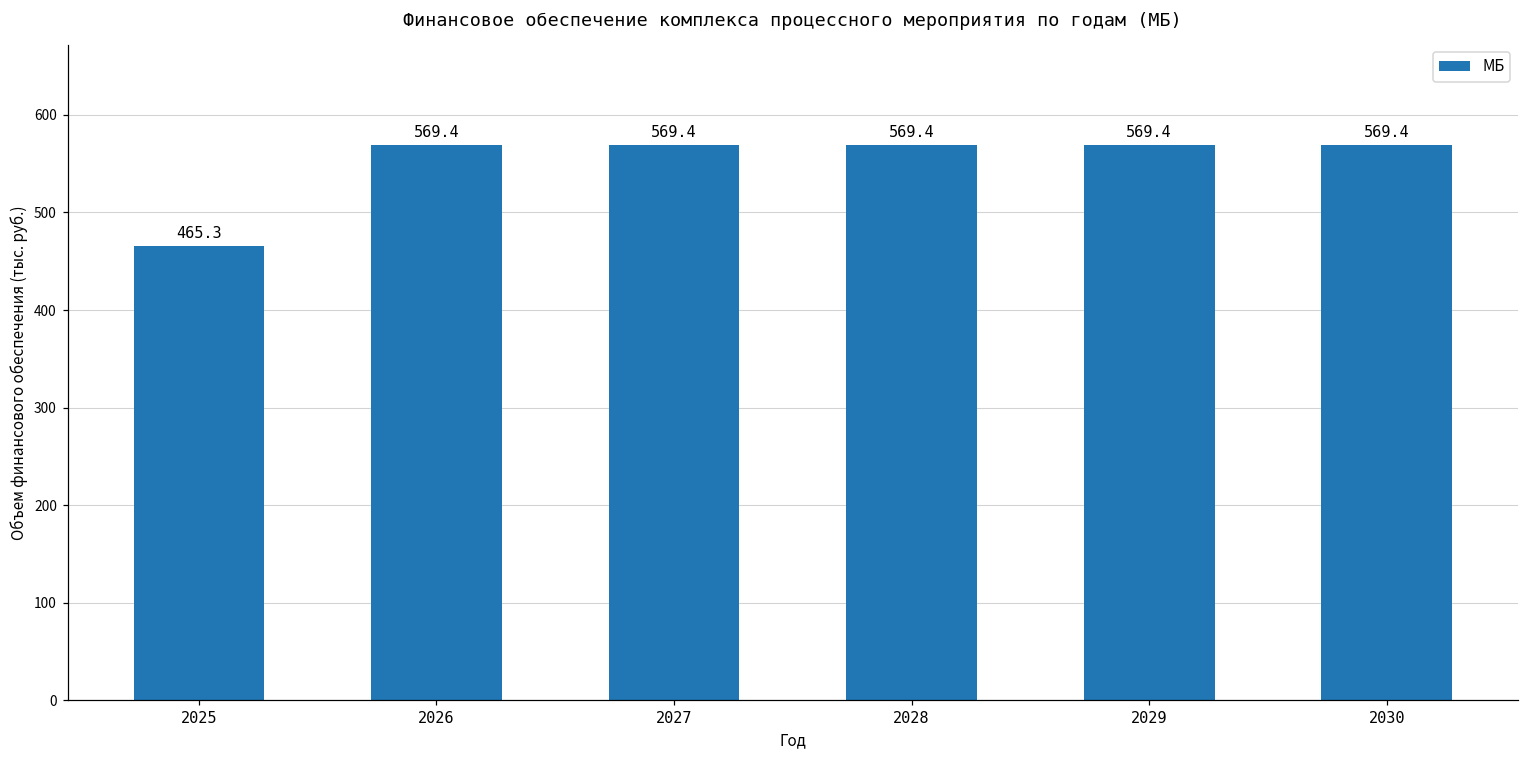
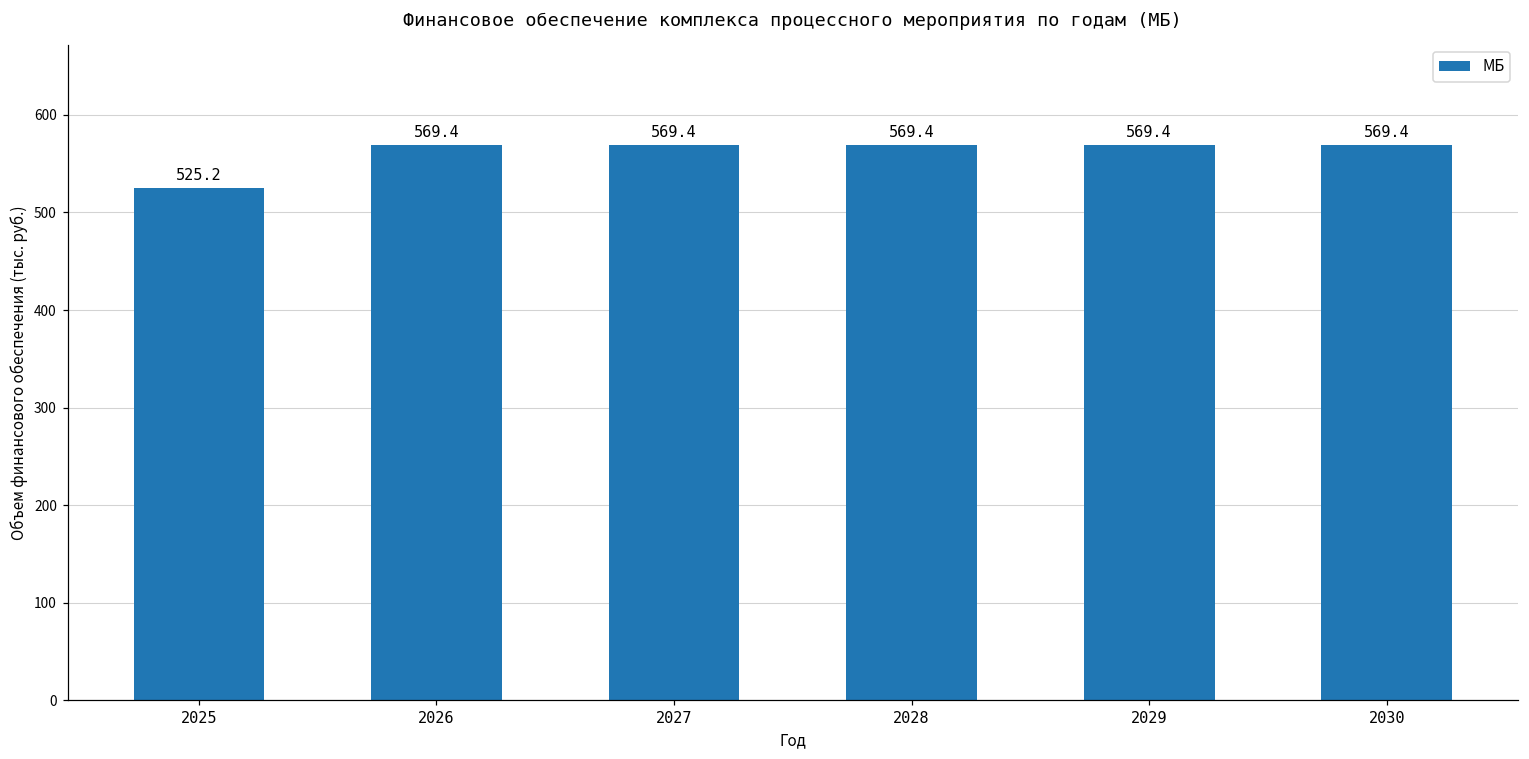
2025: 465.3 -> 525.2
